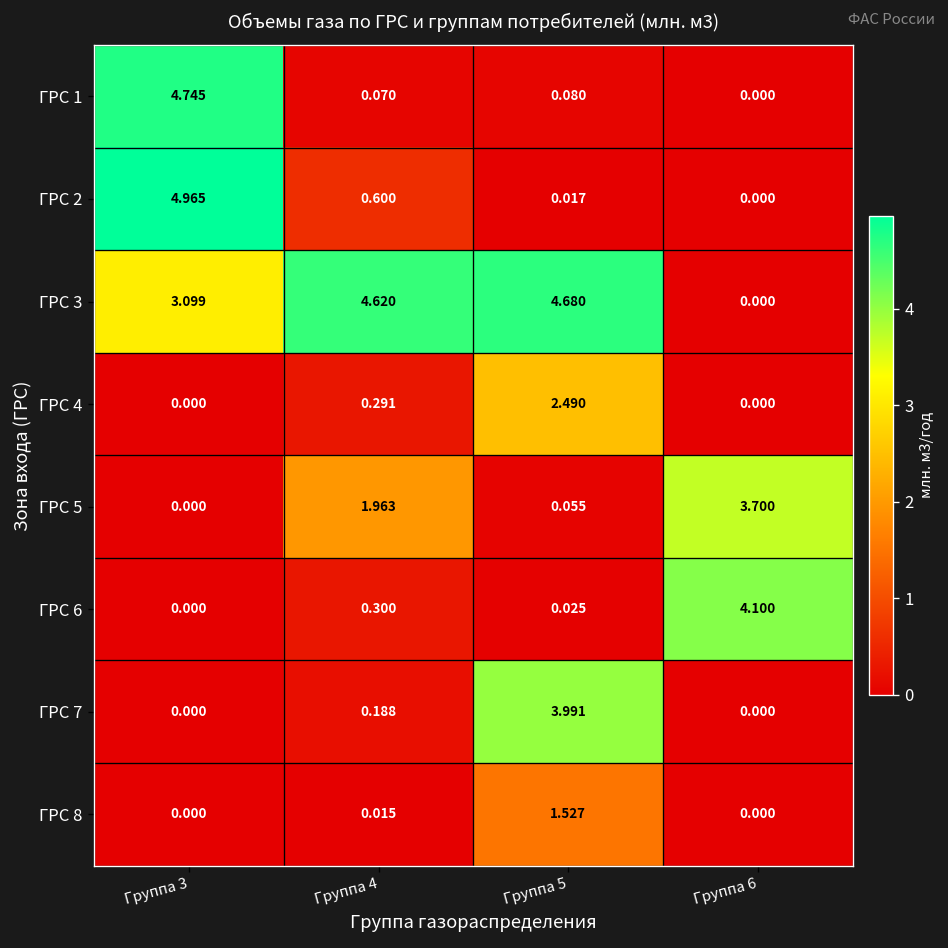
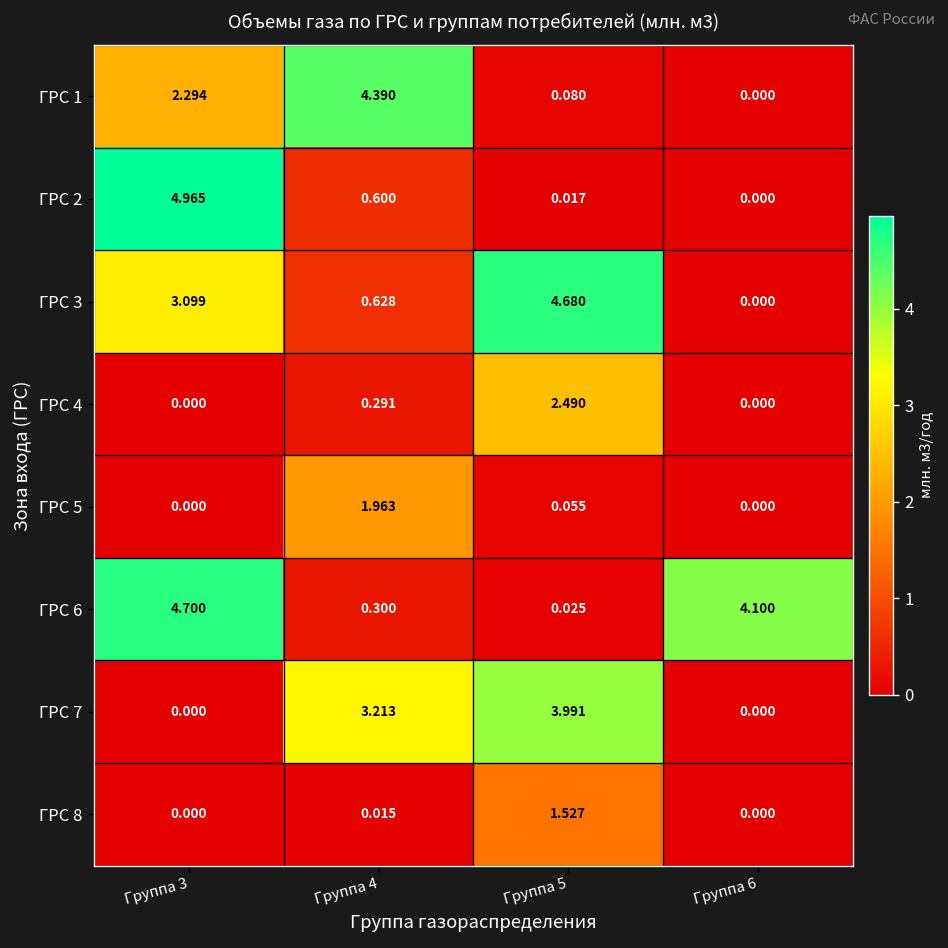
ГРС 1, Группа 3: 4.745 -> 2.294
ГРС 1, Группа 4: 0.070 -> 4.390
ГРС 3, Группа 4: 4.620 -> 0.628
ГРС 5, Группа 6: 3.700 -> 0.000
ГРС 6, Группа 3: 0.000 -> 4.700
ГРС 7, Группа 4: 0.188 -> 3.213
